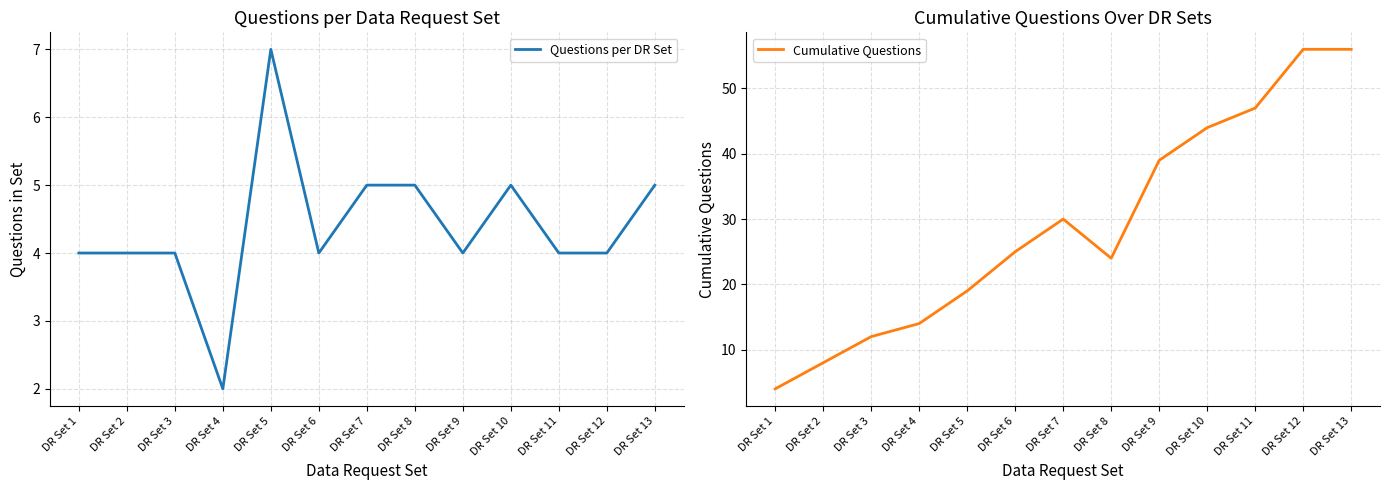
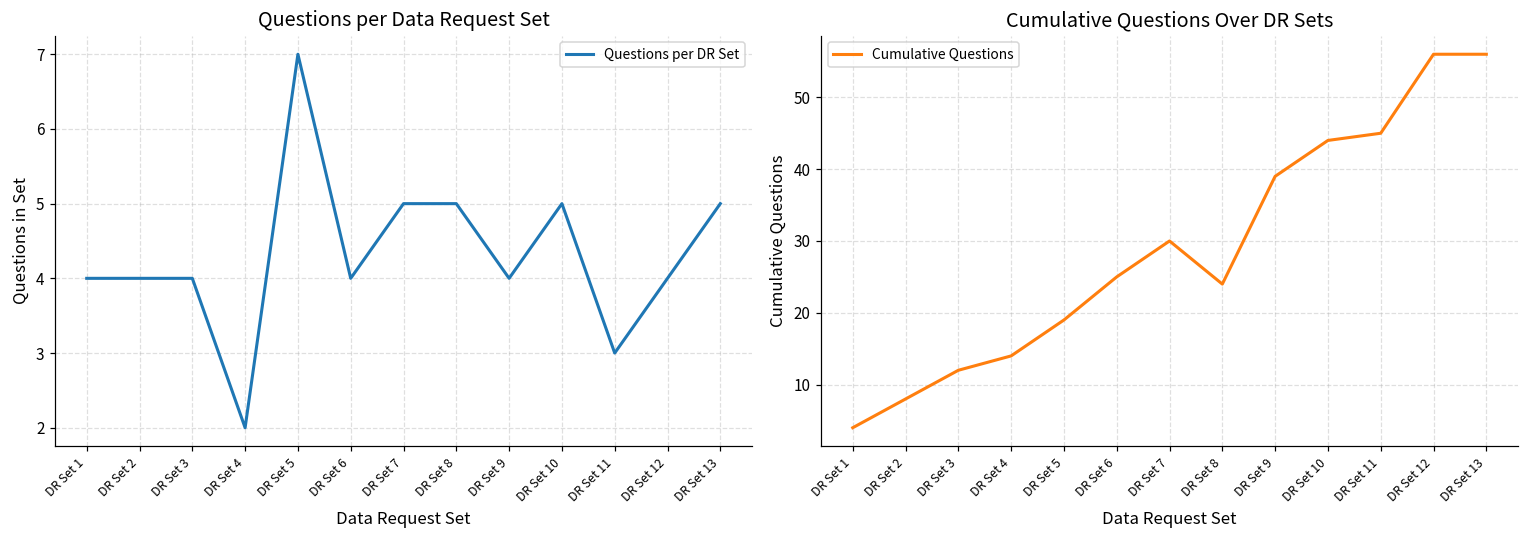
Questions per Data Request Set, DR Set 11: 4 -> 3
Cumulative Questions Over DR Sets, DR Set 11: 47 -> 45
